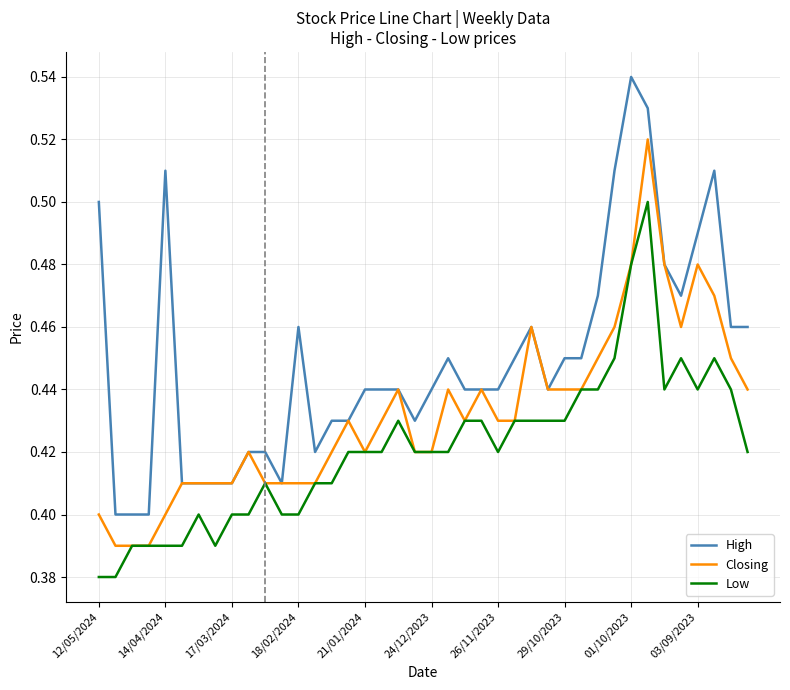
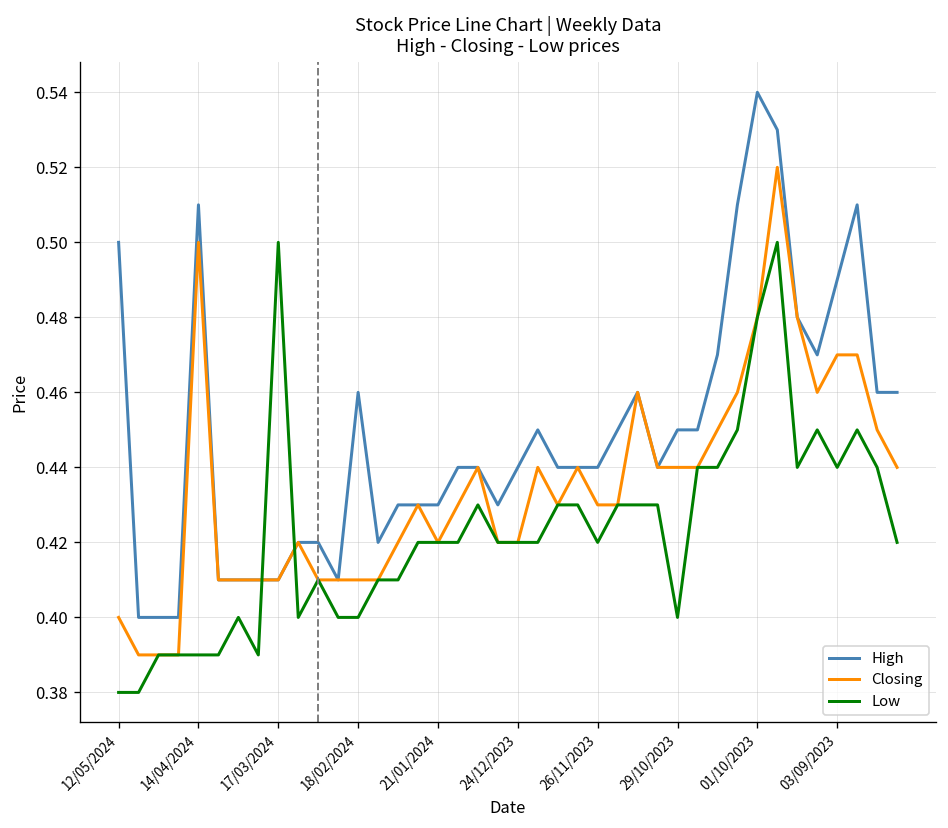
Closing, 14/04/2024: 0.4 -> 0.5
Low, 17/03/2024: 0.4 -> 0.5
High, 21/01/2024: 0.44 -> 0.43
Low, 29/10/2023: 0.43 -> 0.40
Closing, 03/09/2023: 0.48 -> 0.47
